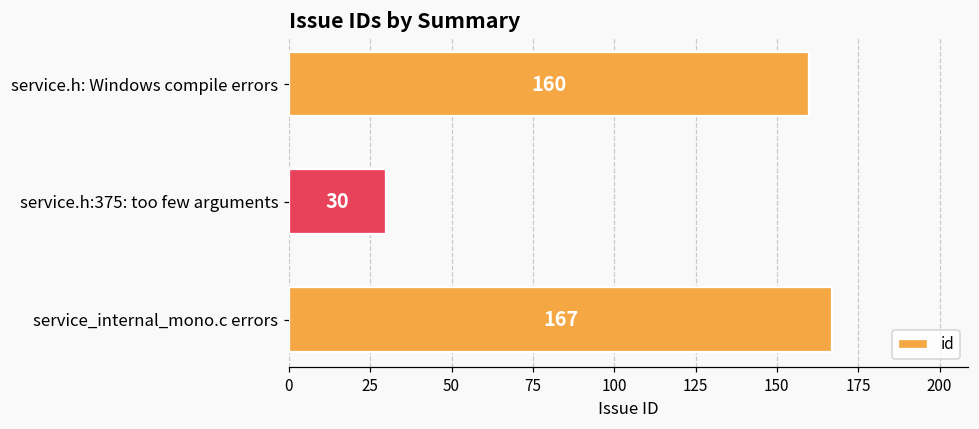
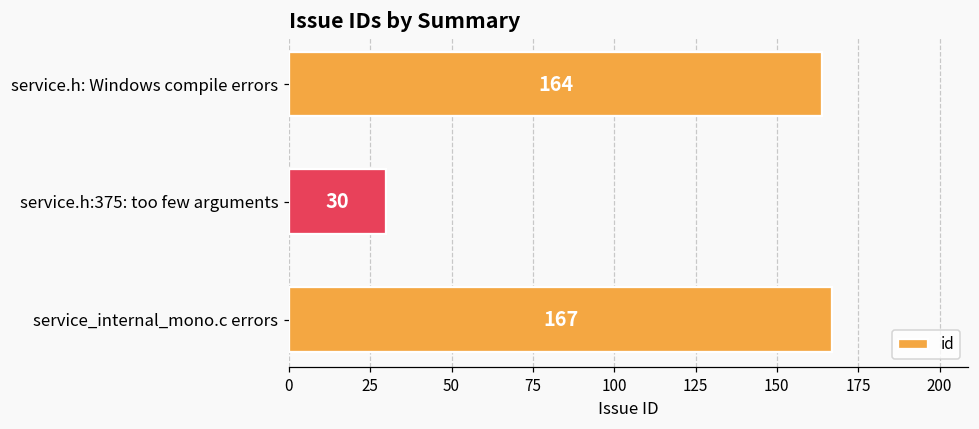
service.h: Windows compile errors: 160 -> 164
